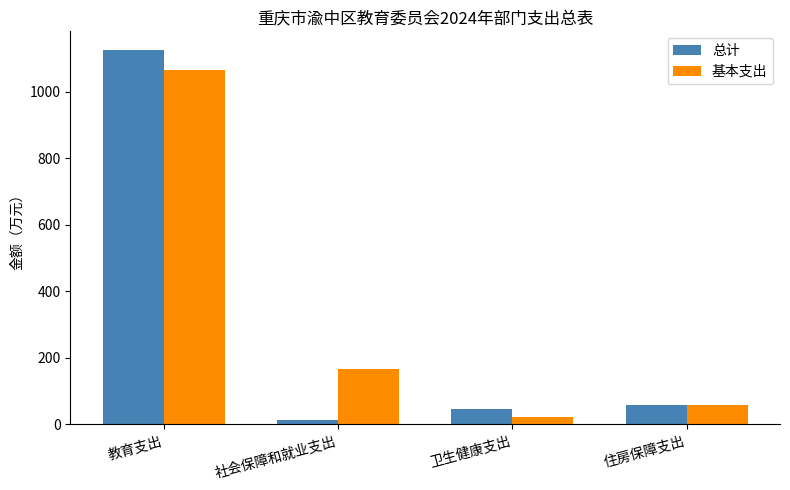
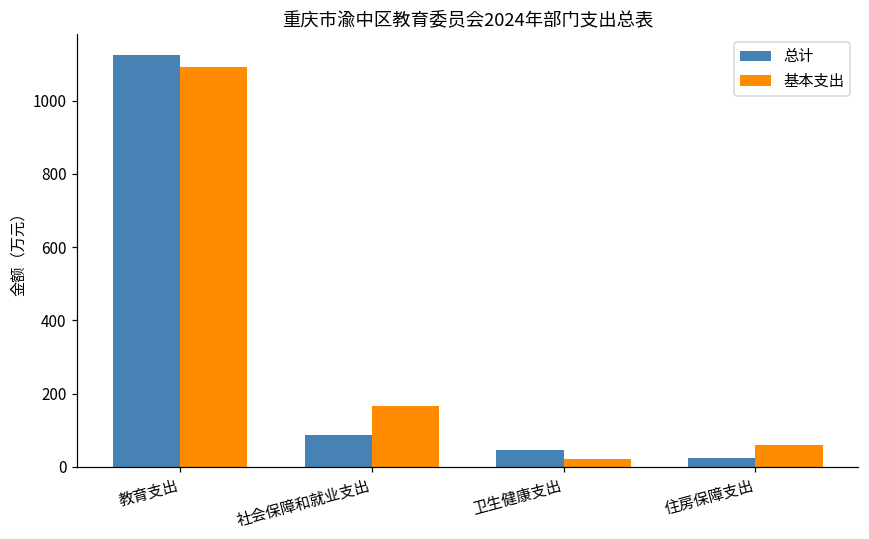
基本支出, 教育支出: 1070 -> 1090
总计, 社会保障和就业支出: 10 -> 90
总计, 住房保障支出: 60 -> 30
